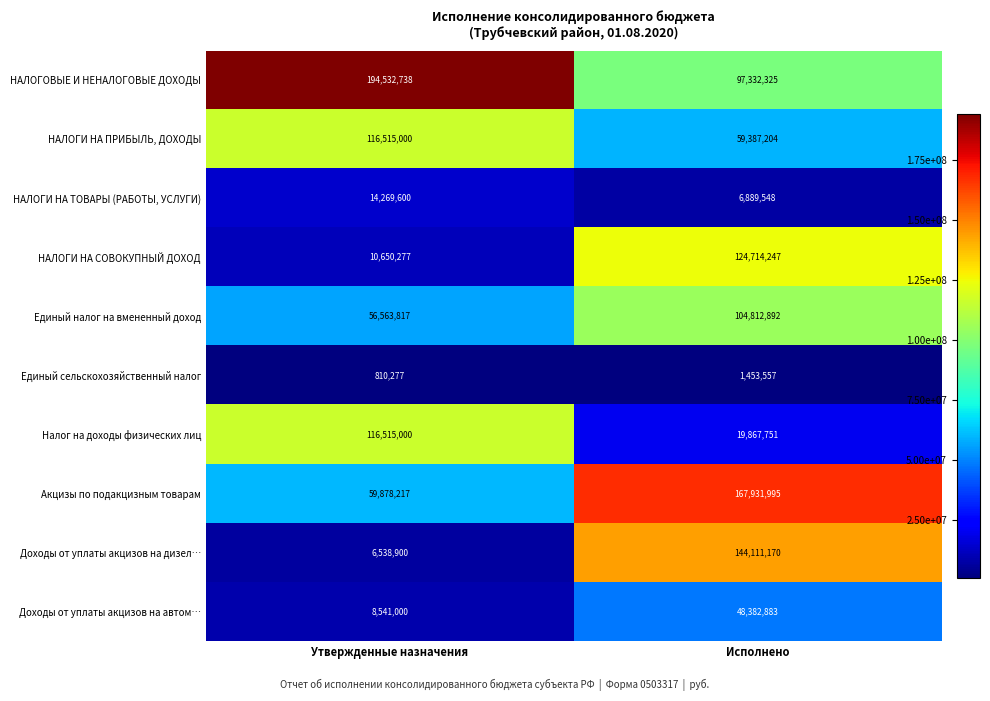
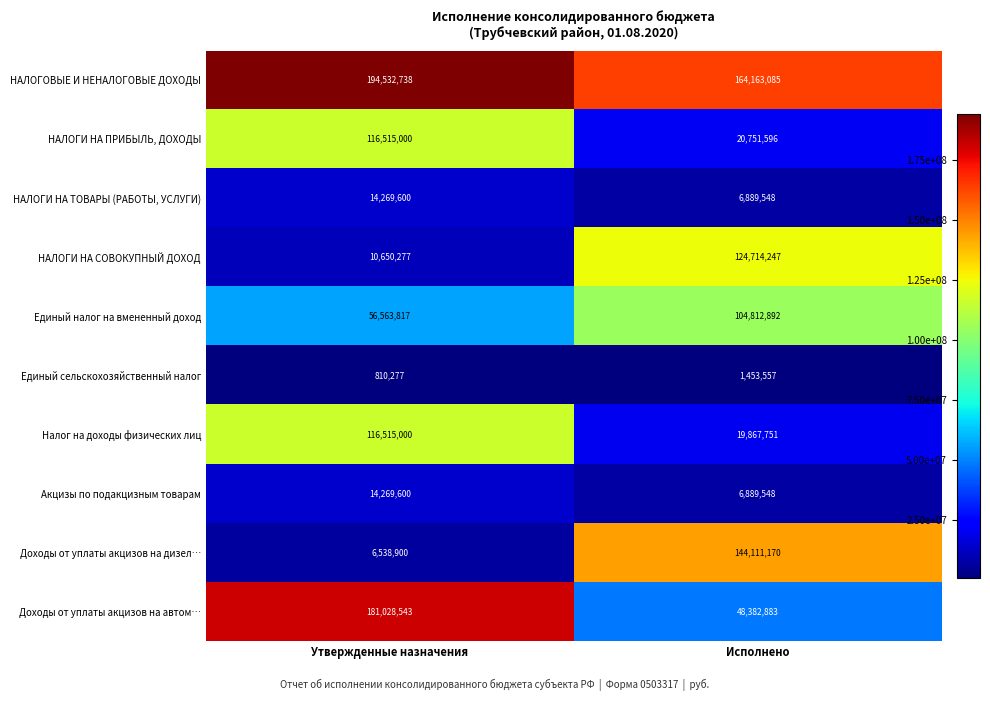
НАЛОГОВЫЕ И НЕНАЛОГОВЫЕ ДОХОДЫ, Исполнено: 97,332,325 -> 164,163,085
НАЛОГИ НА ПРИБЫЛЬ, ДОХОДЫ, Исполнено: 59,387,204 -> 20,751,596
Акцизы по подакцизным товарам, Утвержденные назначения: 59,878,217 -> 14,269,600
Акцизы по подакцизным товарам, Исполнено: 167,931,995 -> 6,889,548
Доходы от уплаты акцизов на автом…, Утвержденные назначения: 8,541,000 -> 181,028,543
